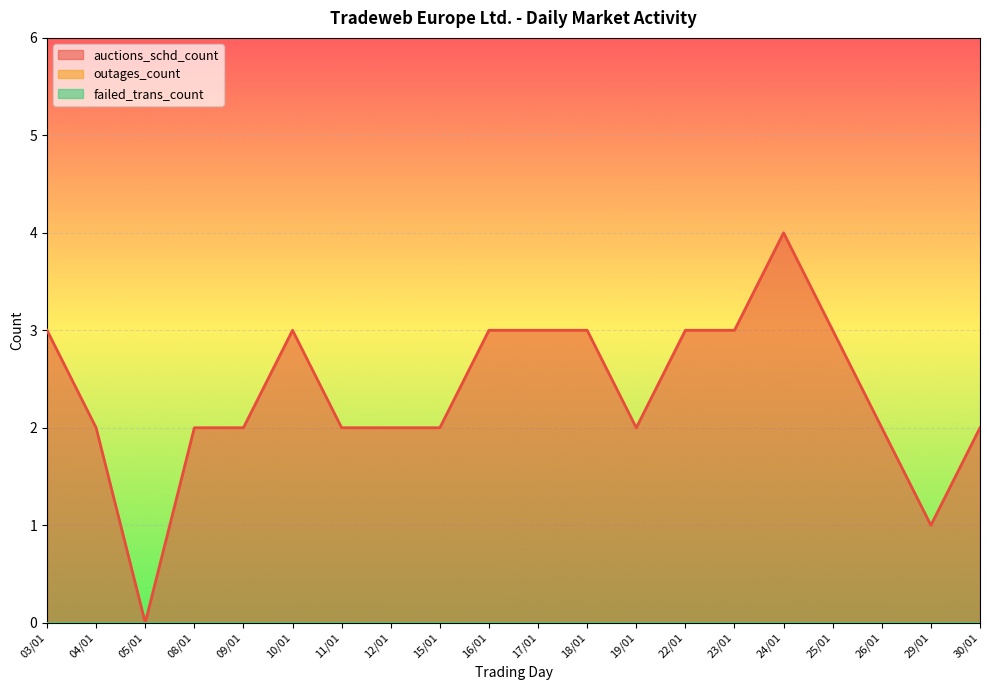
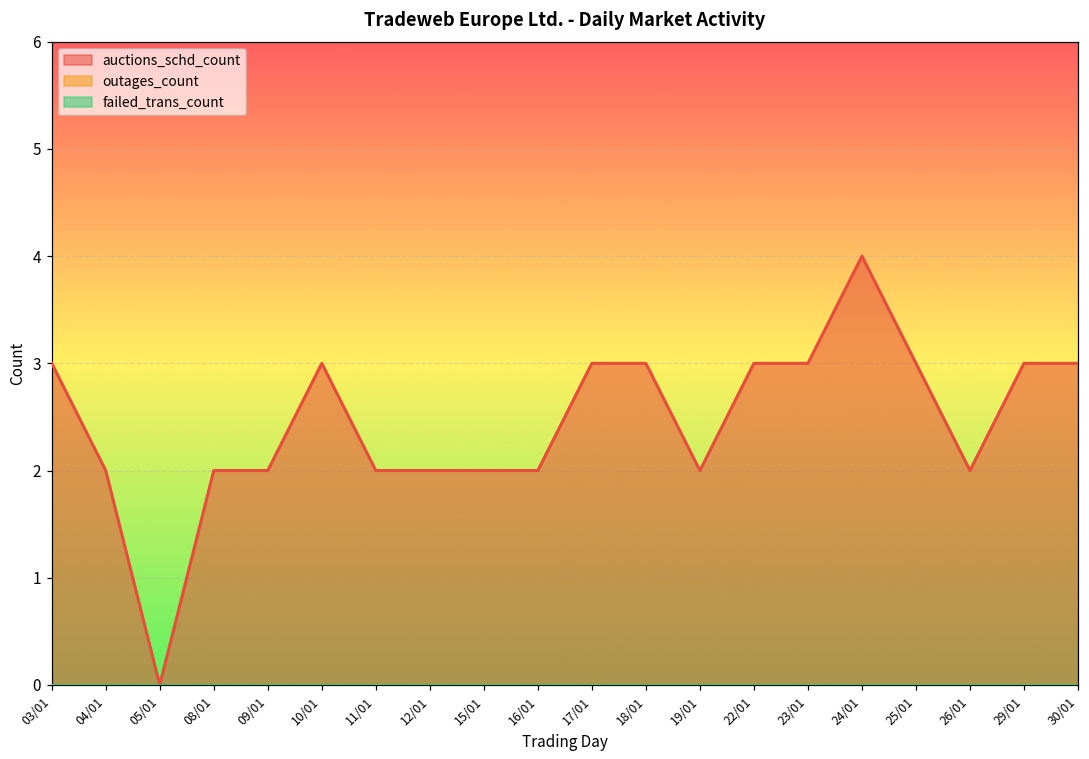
auctions_schd_count, 16/01: 3 -> 2
auctions_schd_count, 29/01: 1 -> 3
auctions_schd_count, 30/01: 2 -> 3
